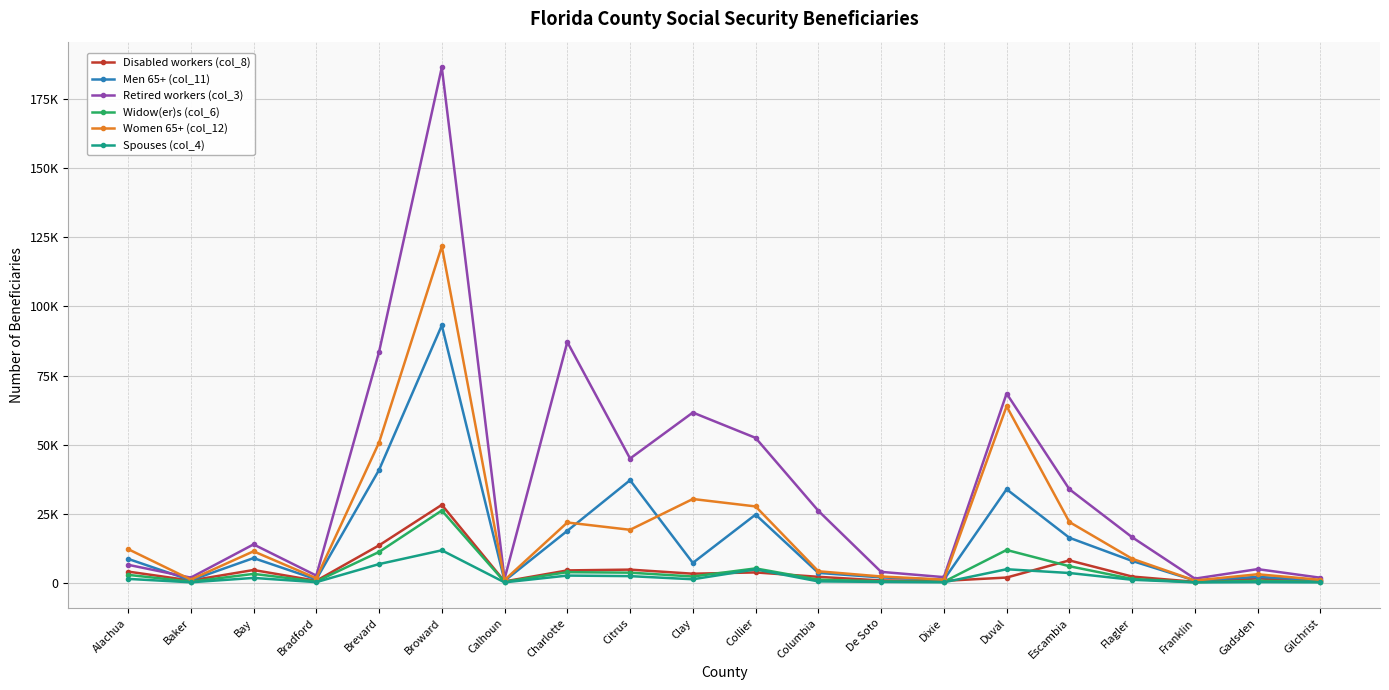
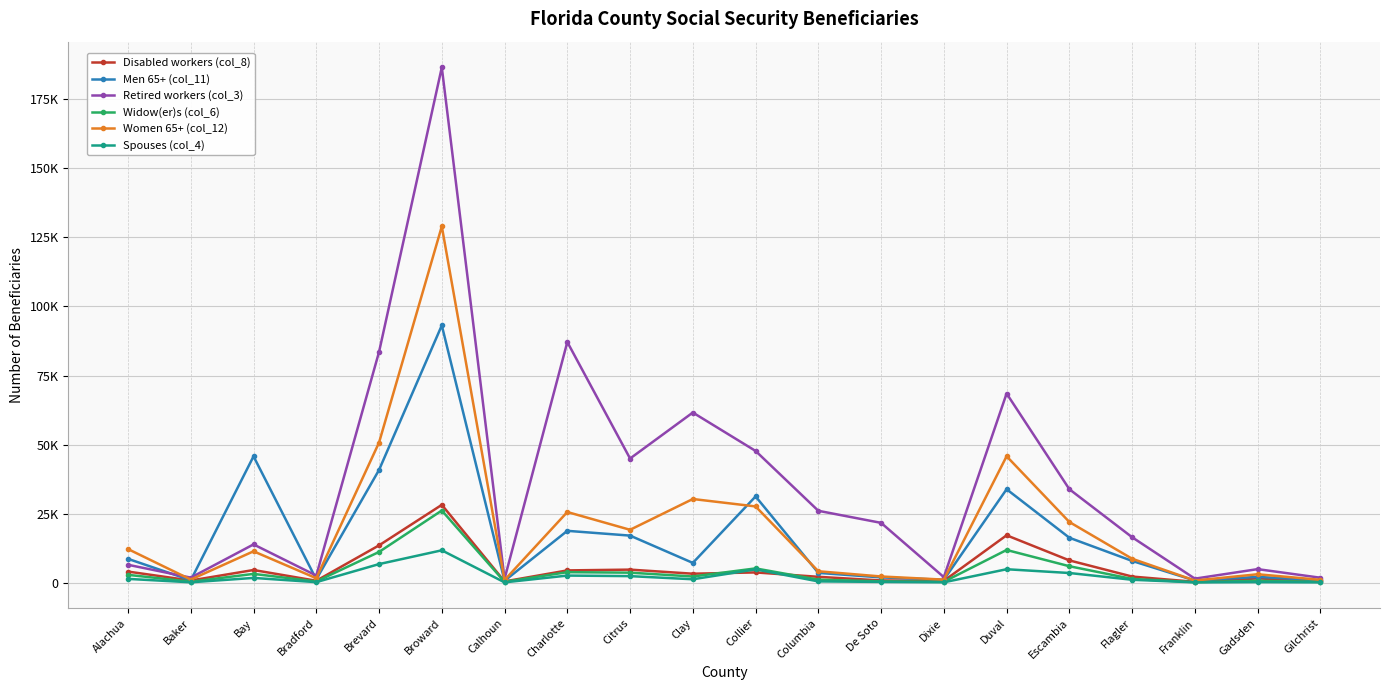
Men 65+ (col_11), Bay: 9000 -> 46000
Women 65+ (col_12), Broward: 122000 -> 129000
Women 65+ (col_12), Charlotte: 22000 -> 26000
Men 65+ (col_11), Citrus: 37000 -> 17000
Men 65+ (col_11), Collier: 25000 -> 31000
Retired workers (col_3), Collier: 52000 -> 48000
Retired workers (col_3), De Soto: 4000 -> 22000
Disabled workers (col_8), Duval: 2000 -> 17000
Women 65+ (col_12), Duval: 64000 -> 46000
